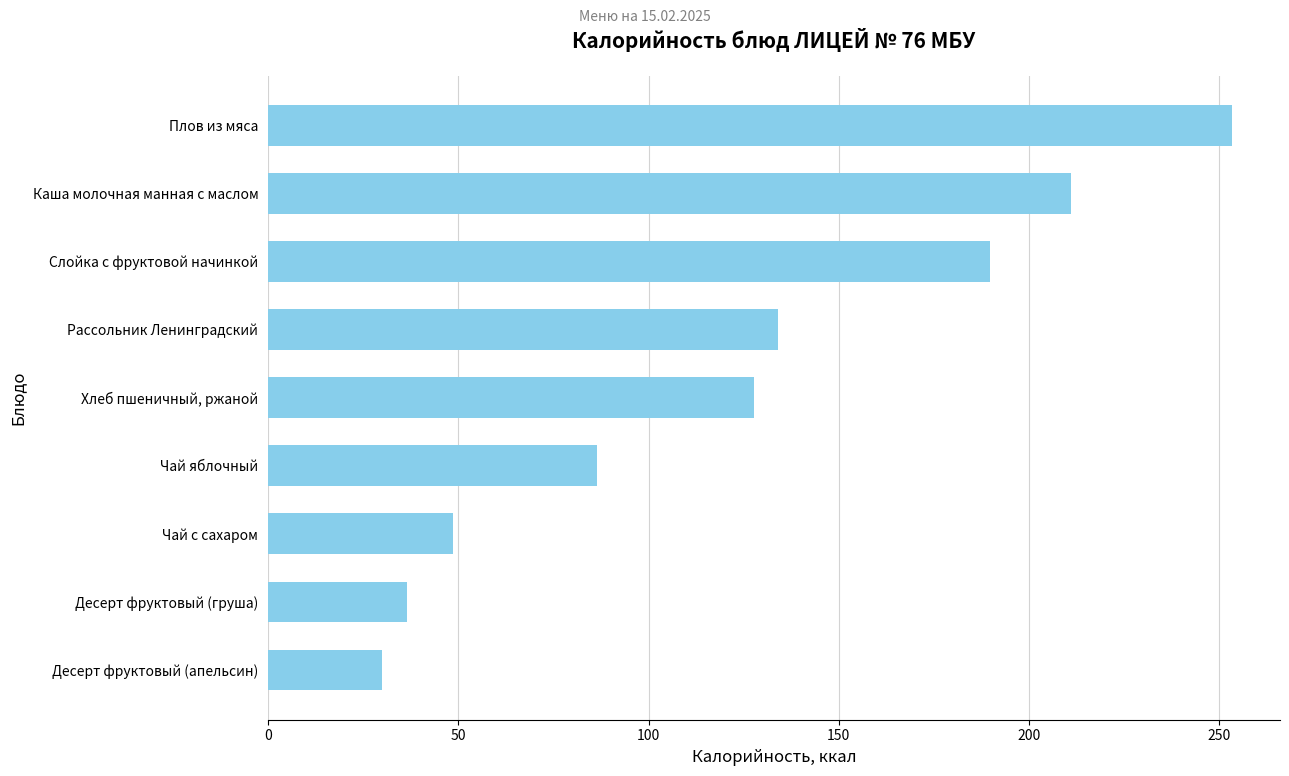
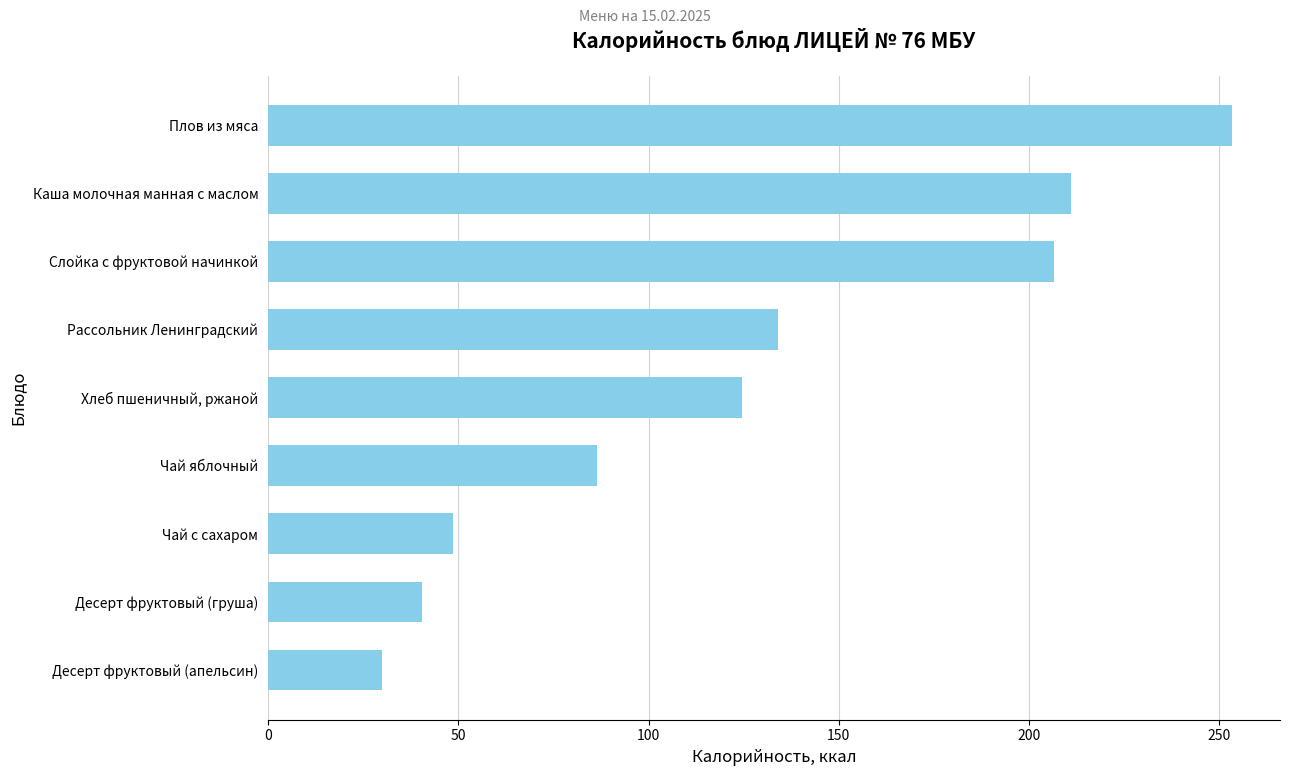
Слойка с фруктовой начинкой: 190 -> 207
Хлеб пшеничный, ржаной: 128 -> 125
Десерт фруктовый (груша): 36 -> 40
